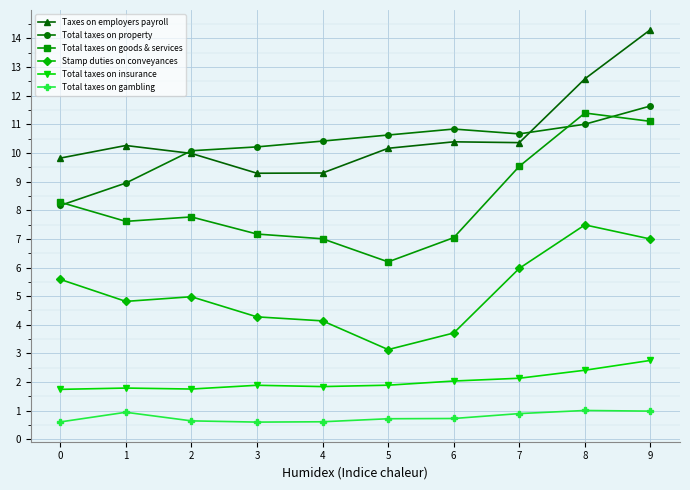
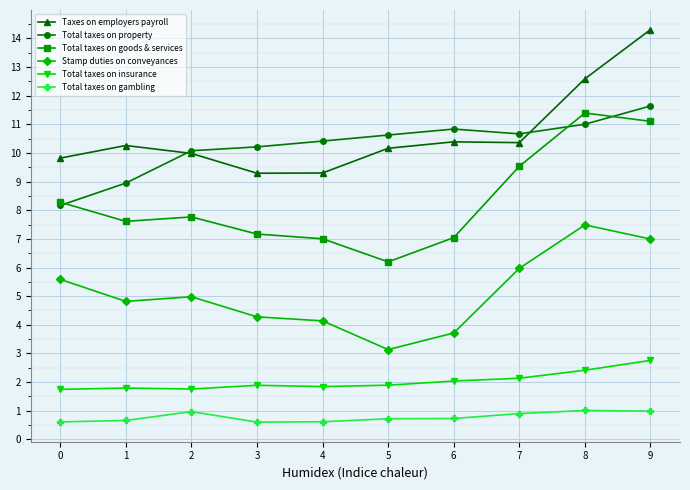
Total taxes on gambling, 1: 0.9 -> 0.7
Total taxes on gambling, 2: 0.6 -> 1.0
